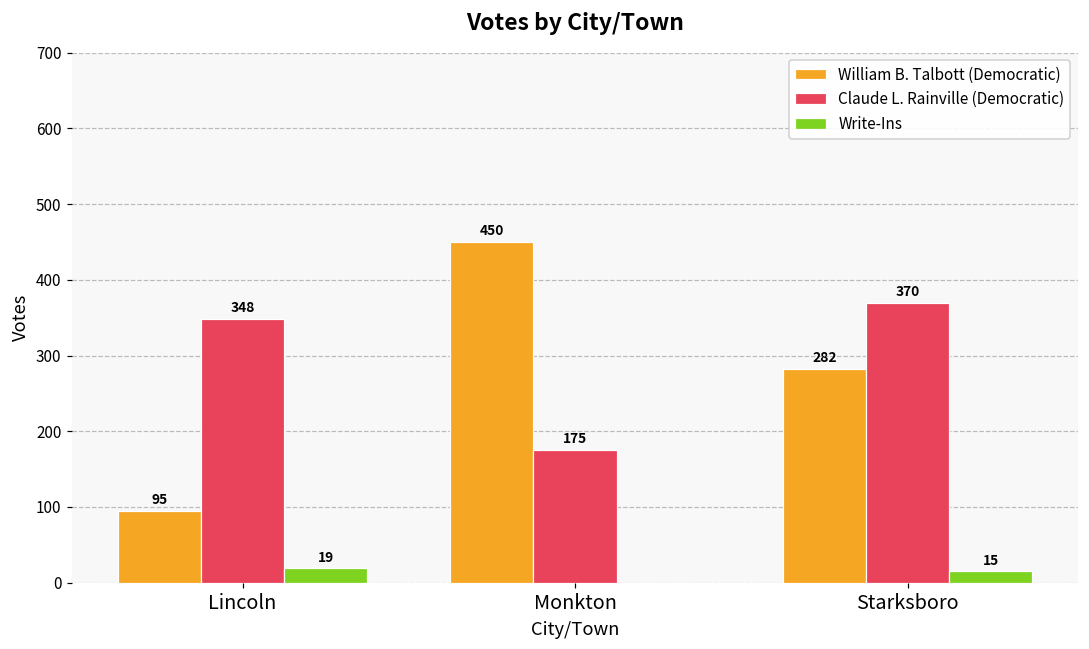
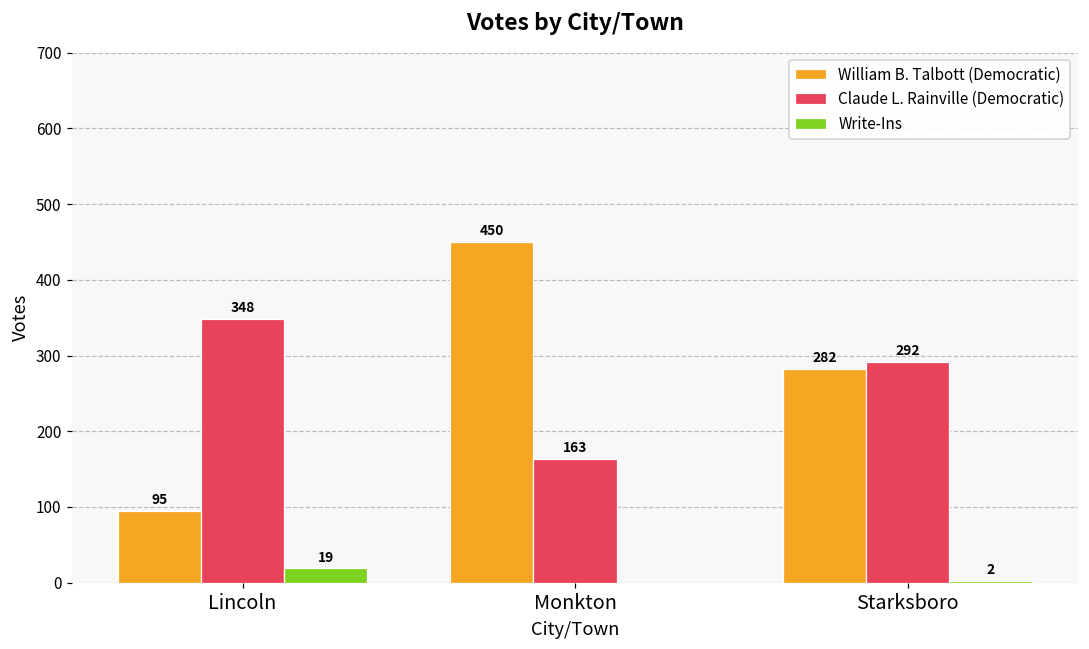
Claude L. Rainville (Democratic), Monkton: 175 -> 163
Claude L. Rainville (Democratic), Starksboro: 370 -> 292
Write-Ins, Starksboro: 15 -> 2
